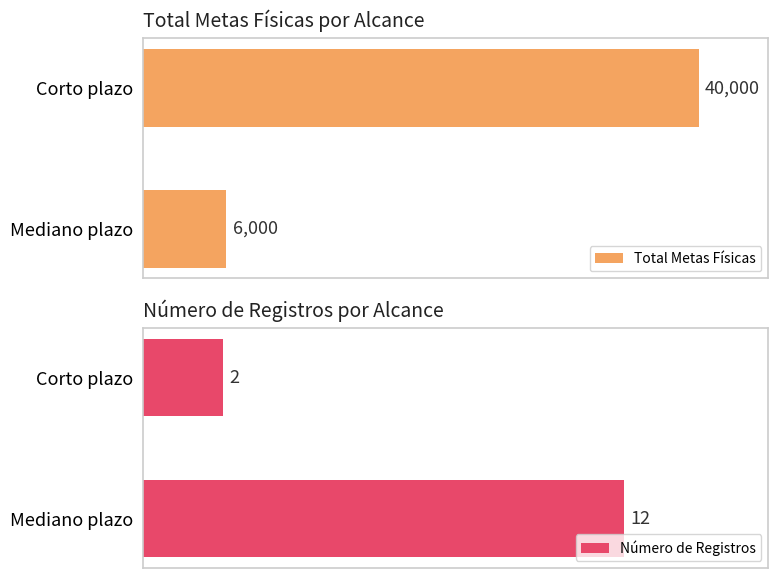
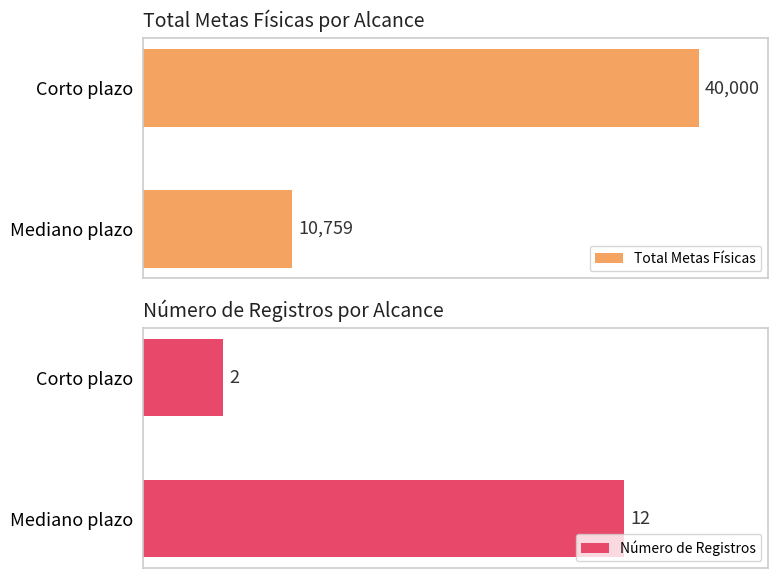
Total Metas Físicas por Alcance, Mediano plazo: 6,000 -> 10,759
